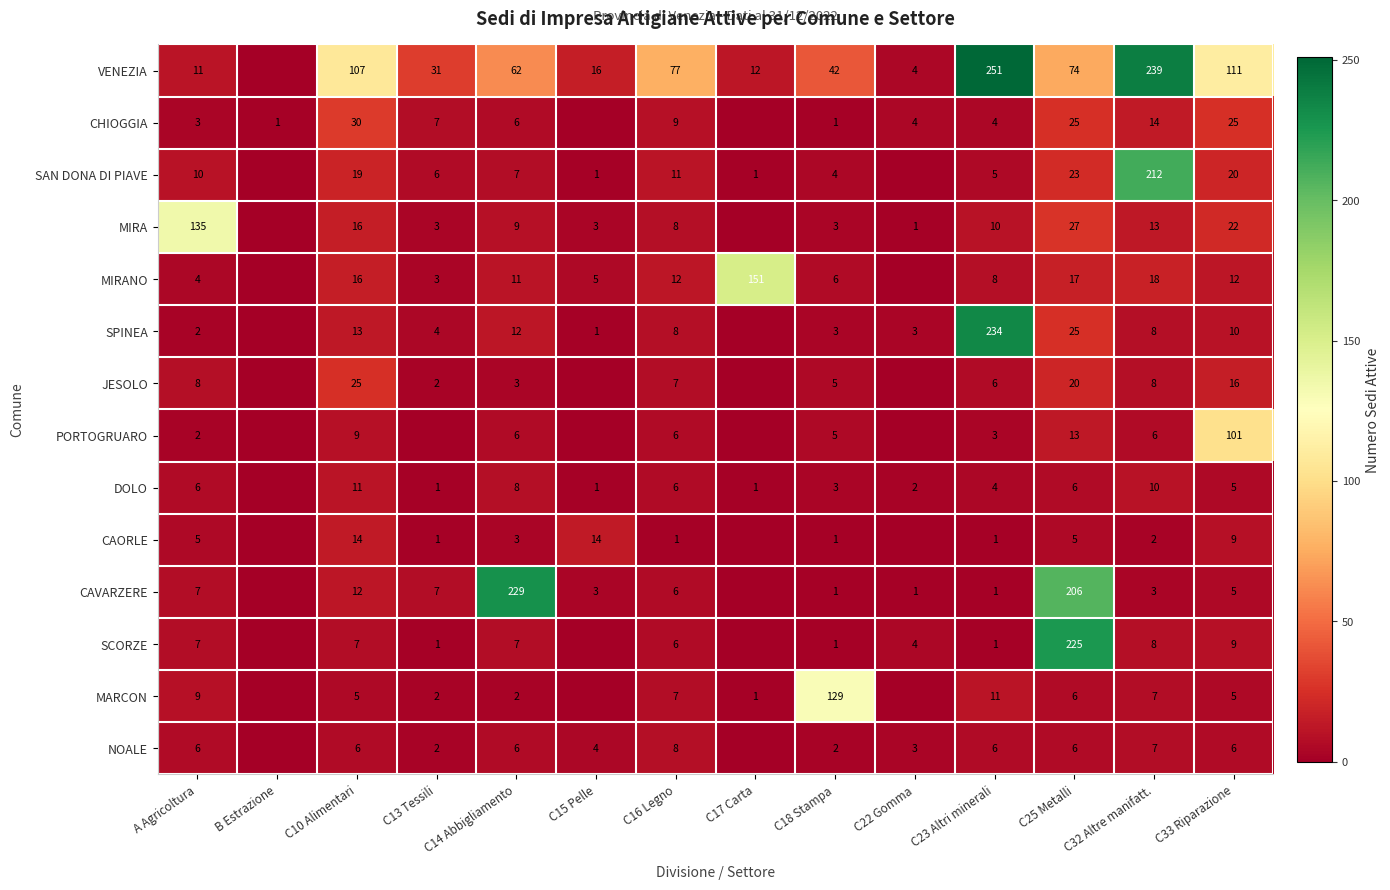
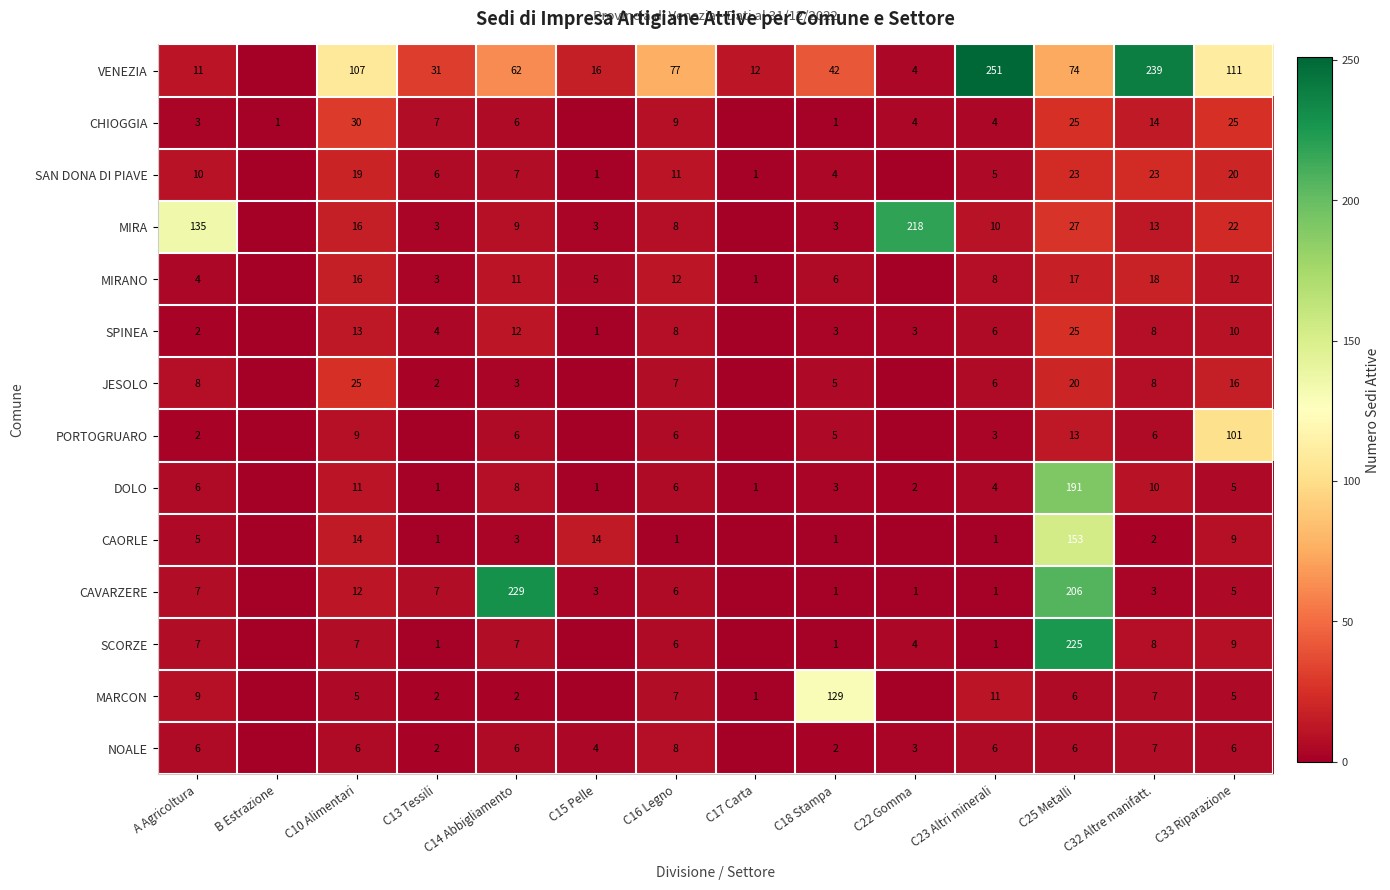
SAN DONA DI PIAVE, C32 Altre manifatt.: 212 -> 23
MIRA, C22 Gomma: 1 -> 218
MIRANO, C17 Carta: 151 -> 1
SPINEA, C23 Altri minerali: 234 -> 6
DOLO, C25 Metalli: 6 -> 191
CAORLE, C25 Metalli: 5 -> 153
